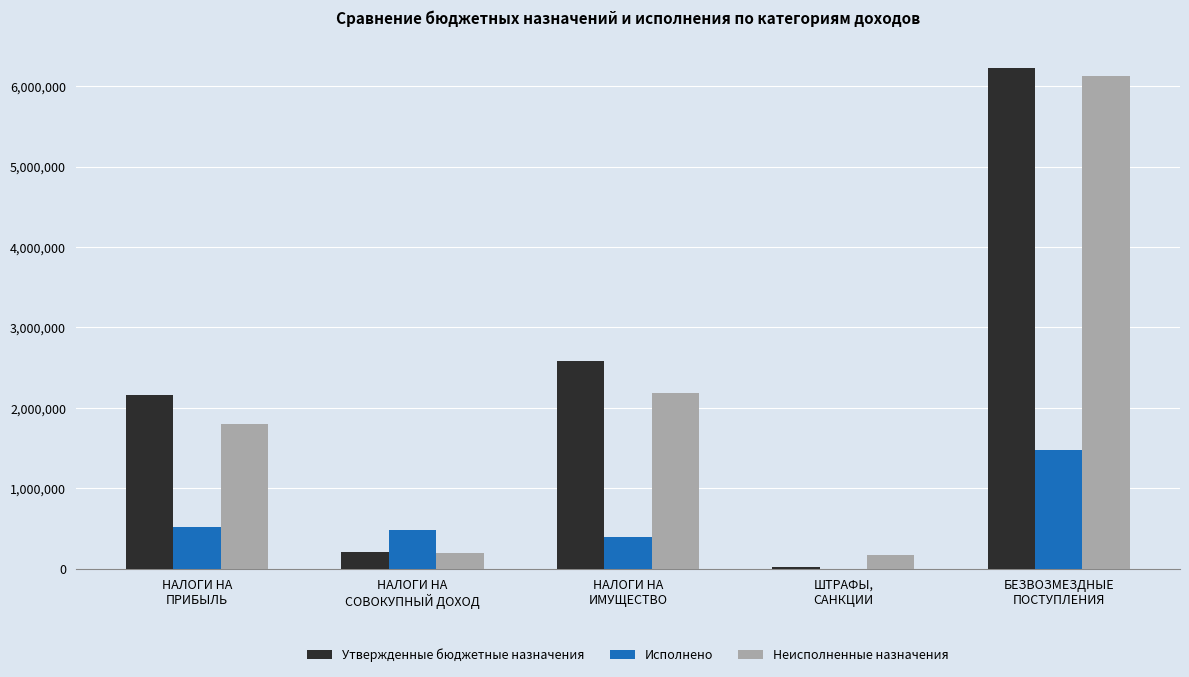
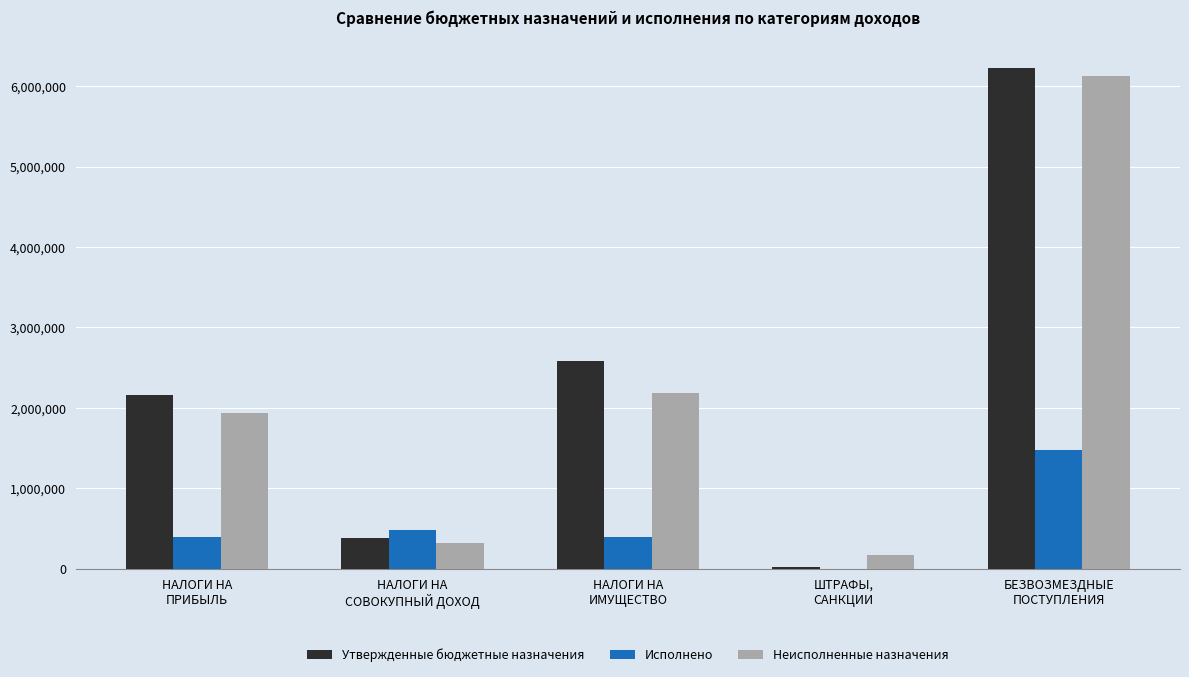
Исполнено, НАЛОГИ НА ПРИБЫЛЬ: 500,000 -> 400,000
Неисполненные назначения, НАЛОГИ НА ПРИБЫЛЬ: 1,800,000 -> 1,900,000
Утвержденные бюджетные назначения, НАЛОГИ НА СОВОКУПНЫЙ ДОХОД: 200,000 -> 400,000
Неисполненные назначения, НАЛОГИ НА СОВОКУПНЫЙ ДОХОД: 200,000 -> 300,000
